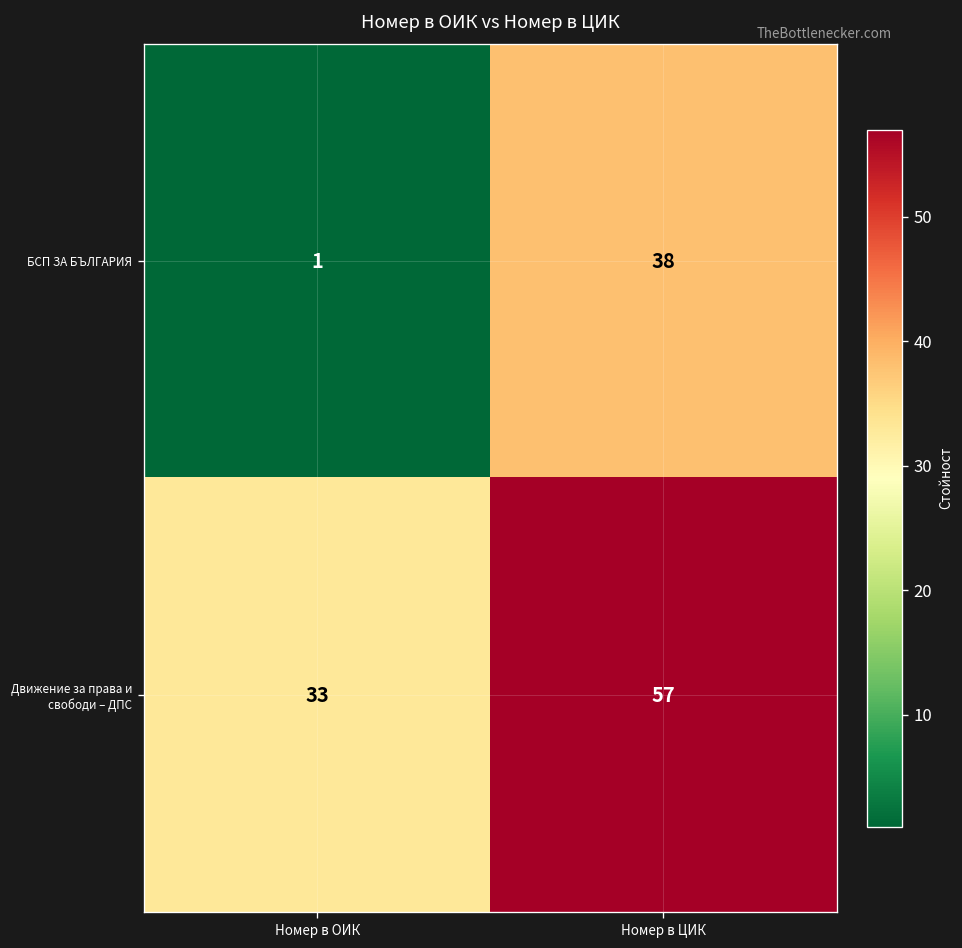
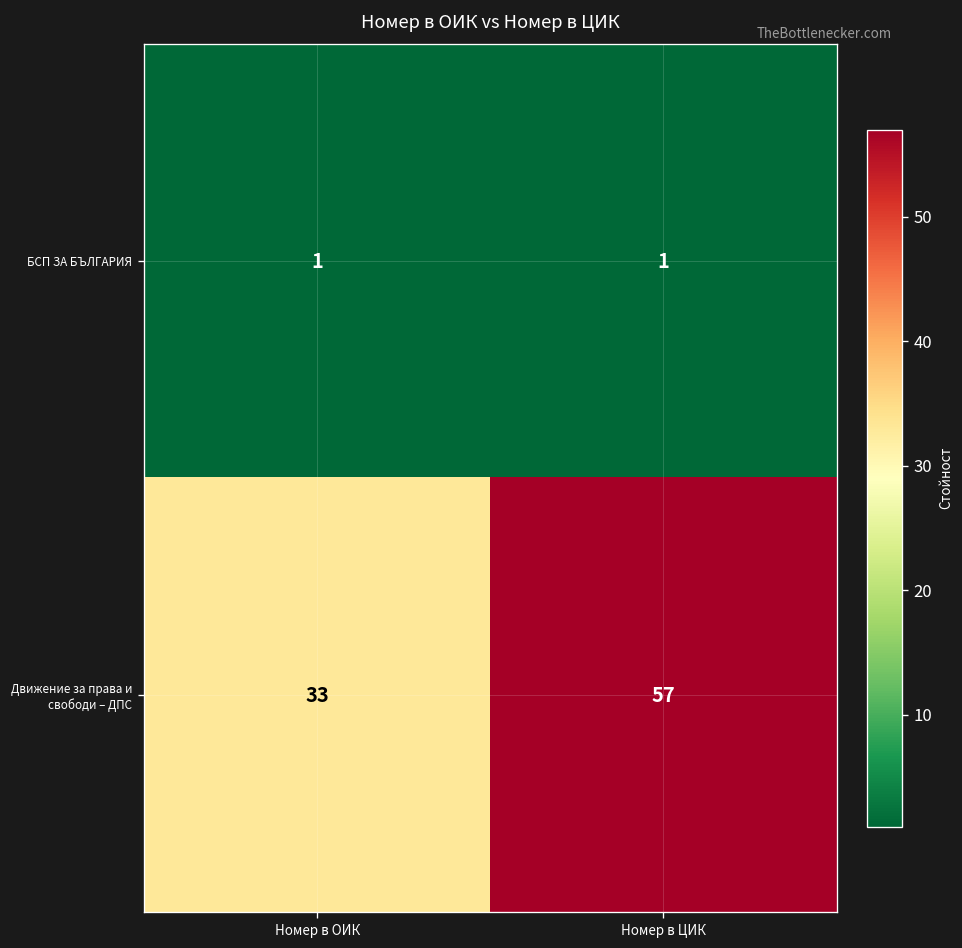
БСП ЗА БЪЛГАРИЯ, Номер в ЦИК: 38 -> 1
